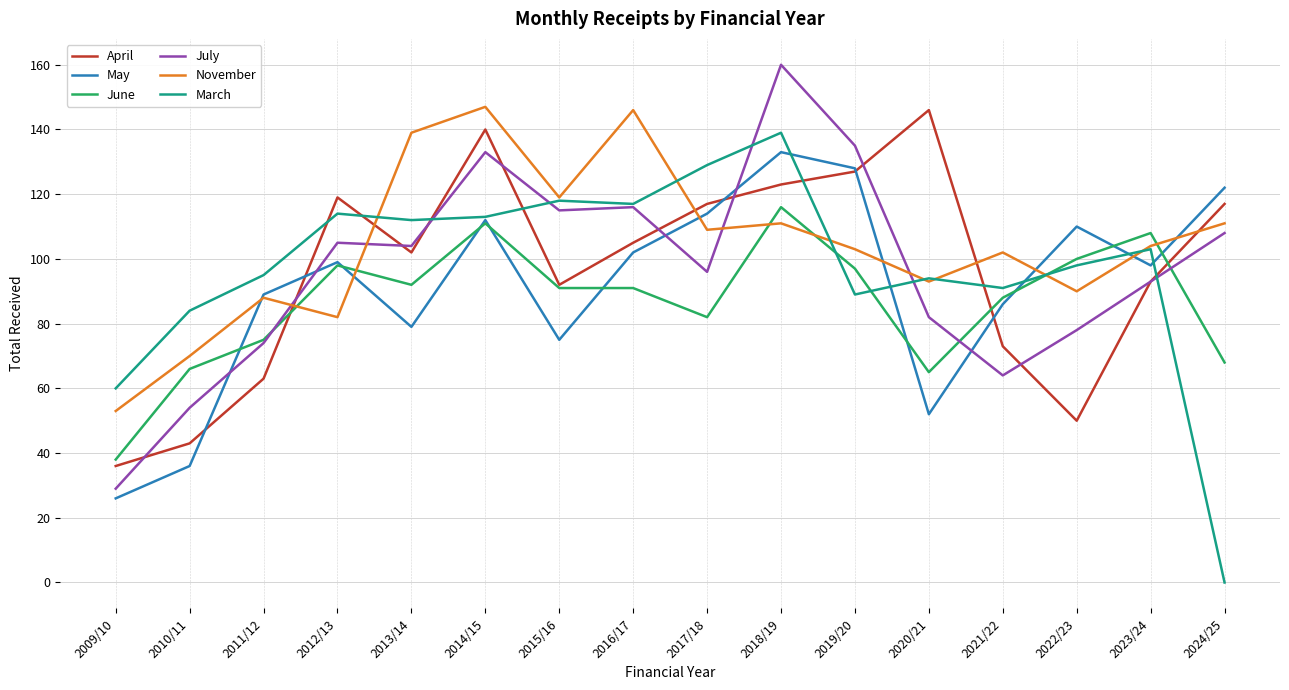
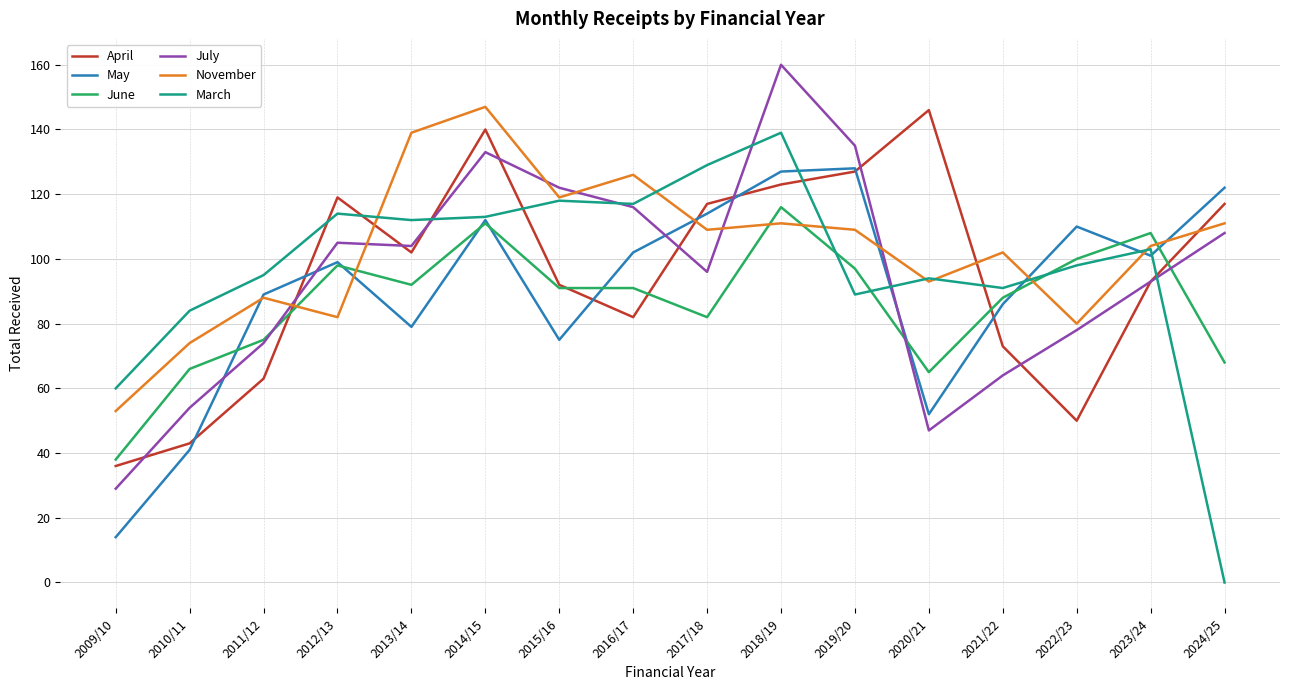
May, 2009/10: 26 -> 14
May, 2010/11: 36 -> 41
November, 2010/11: 70 -> 74
July, 2015/16: 115 -> 122
April, 2016/17: 105 -> 82
November, 2016/17: 146 -> 126
May, 2018/19: 133 -> 127
November, 2019/20: 103 -> 109
July, 2020/21: 82 -> 47
November, 2022/23: 90 -> 80
May, 2023/24: 98 -> 101
